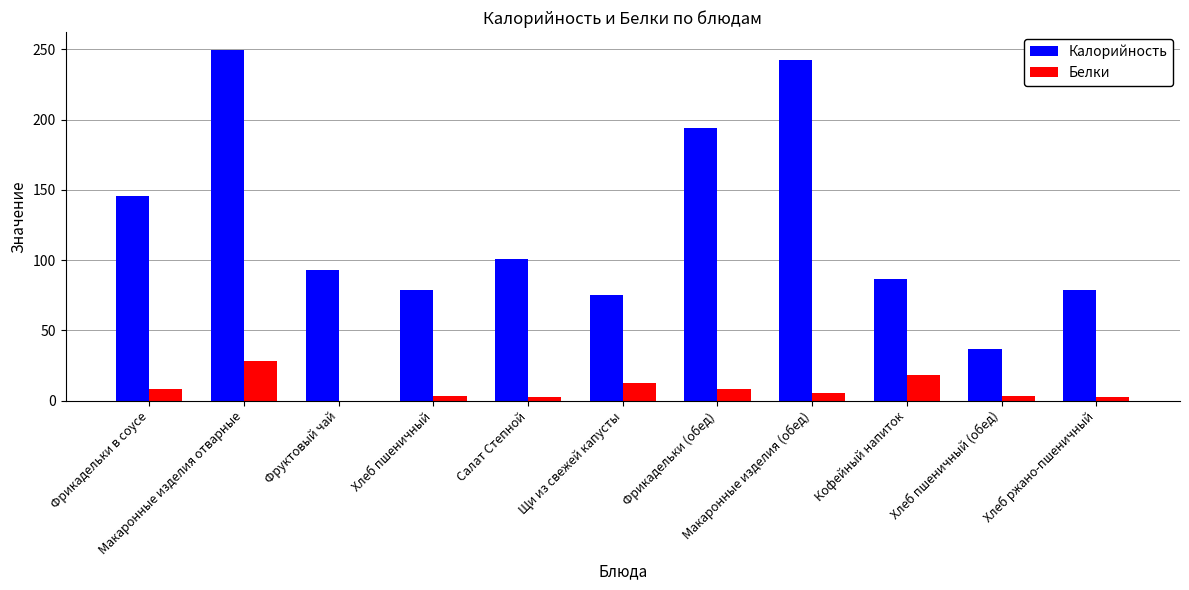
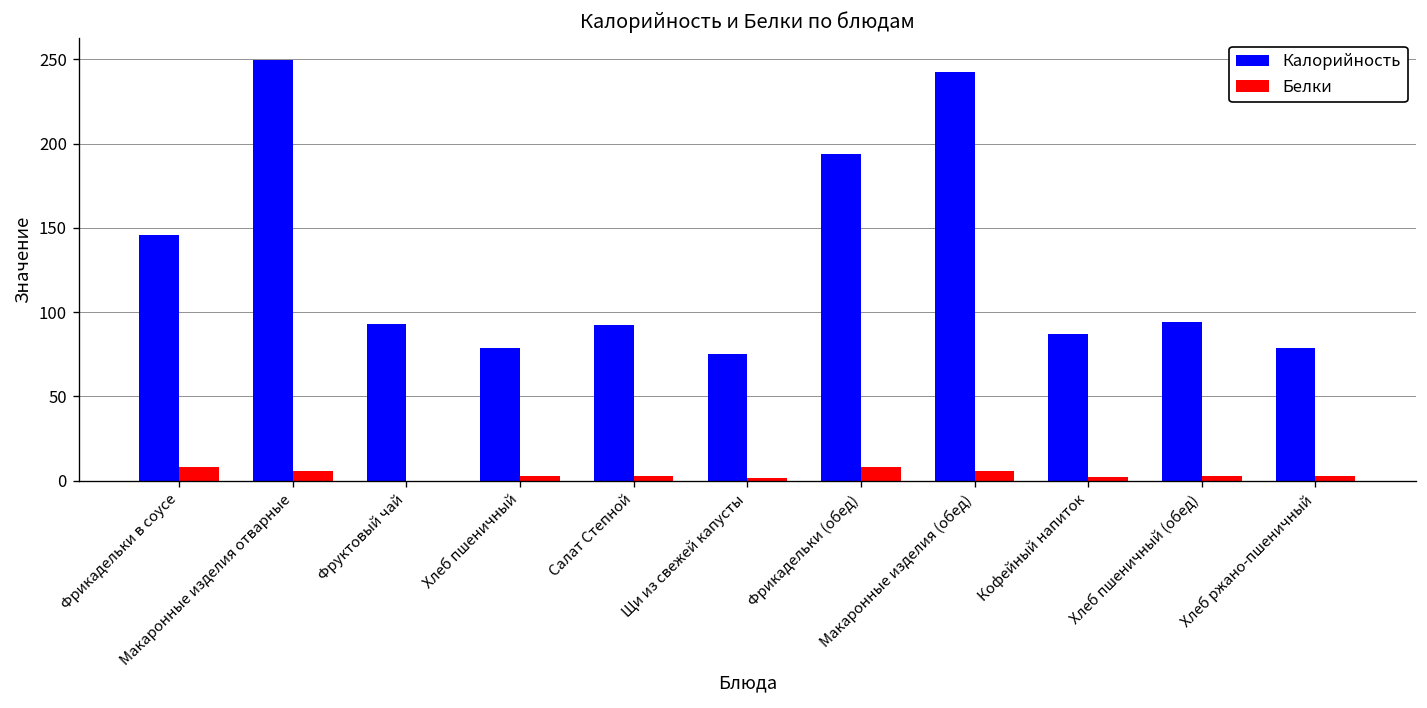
Белки, Макаронные изделия отварные: 28 -> 6
Калорийность, Салат Степной: 101 -> 92
Белки, Щи из свежей капусты: 12 -> 2
Белки, Кофейный напиток: 19 -> 2
Калорийность, Хлеб пшеничный (обед): 37 -> 94
